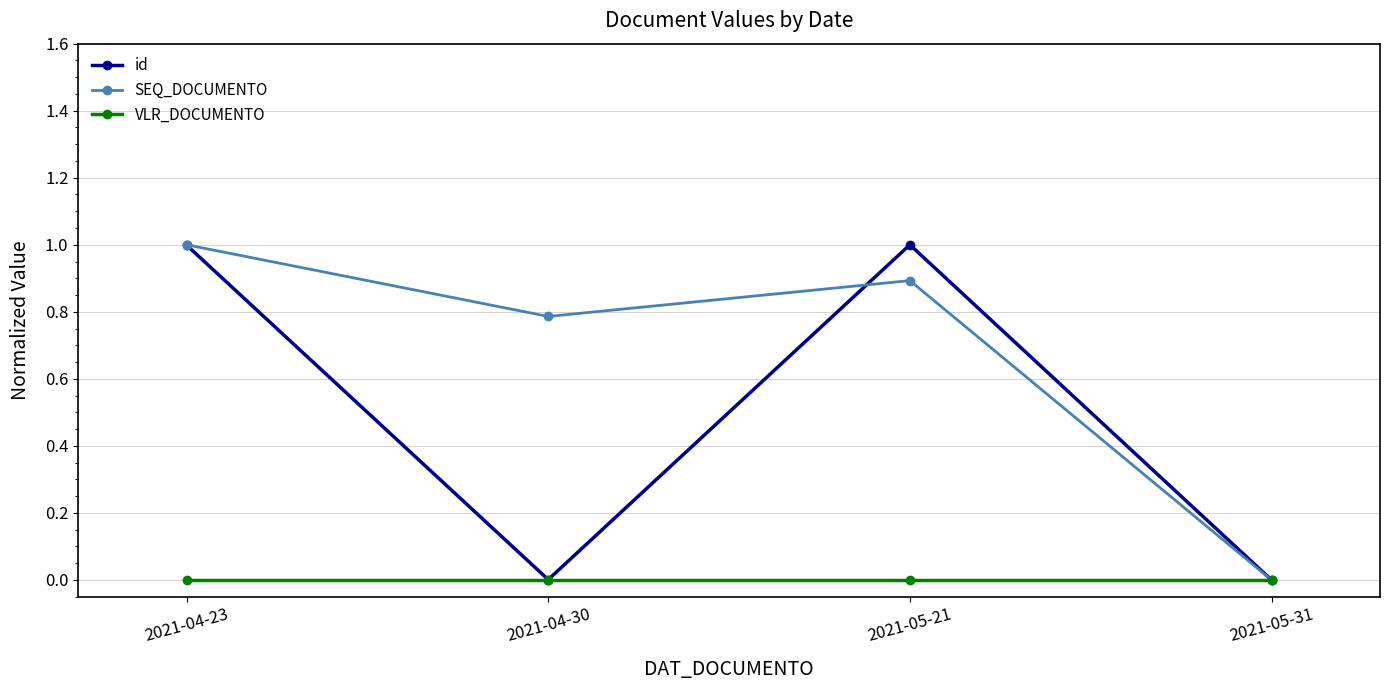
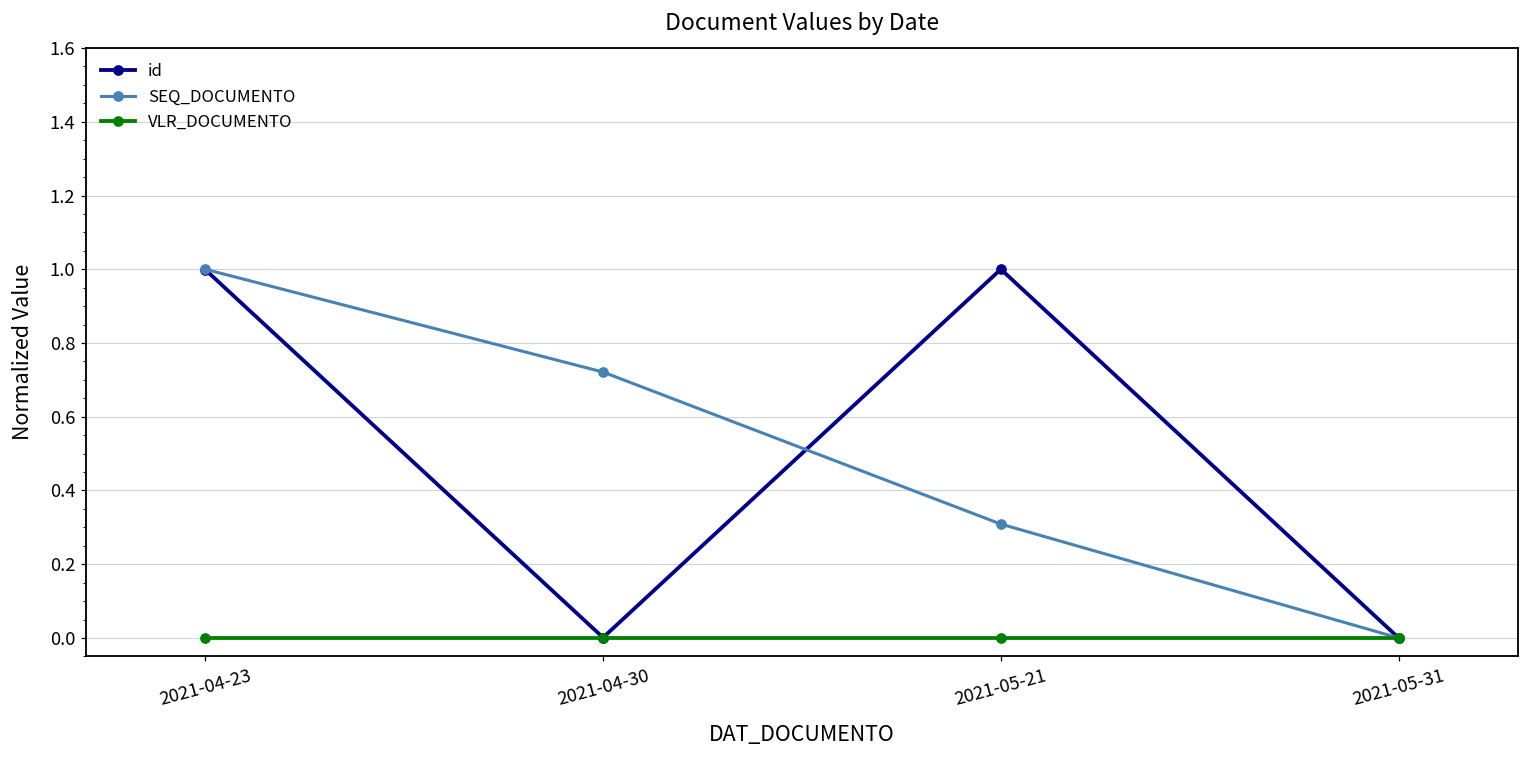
SEQ_DOCUMENTO, 2021-04-30: 0.79 -> 0.72
SEQ_DOCUMENTO, 2021-05-21: 0.89 -> 0.31
